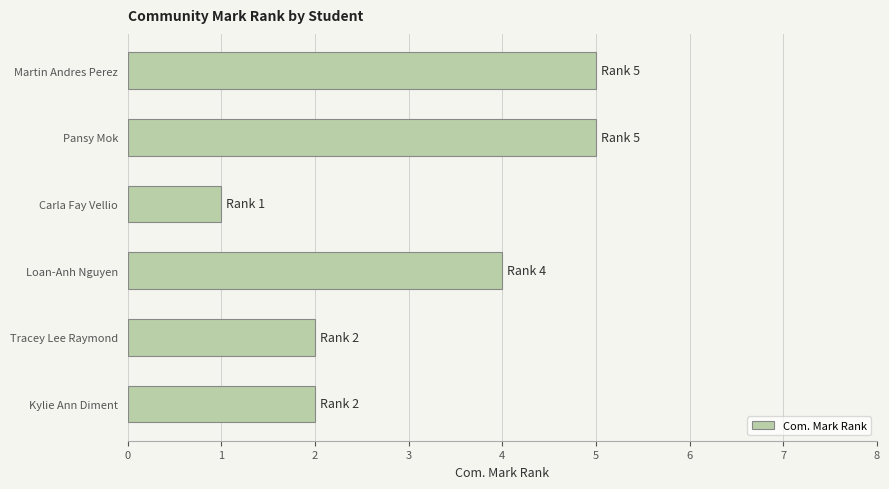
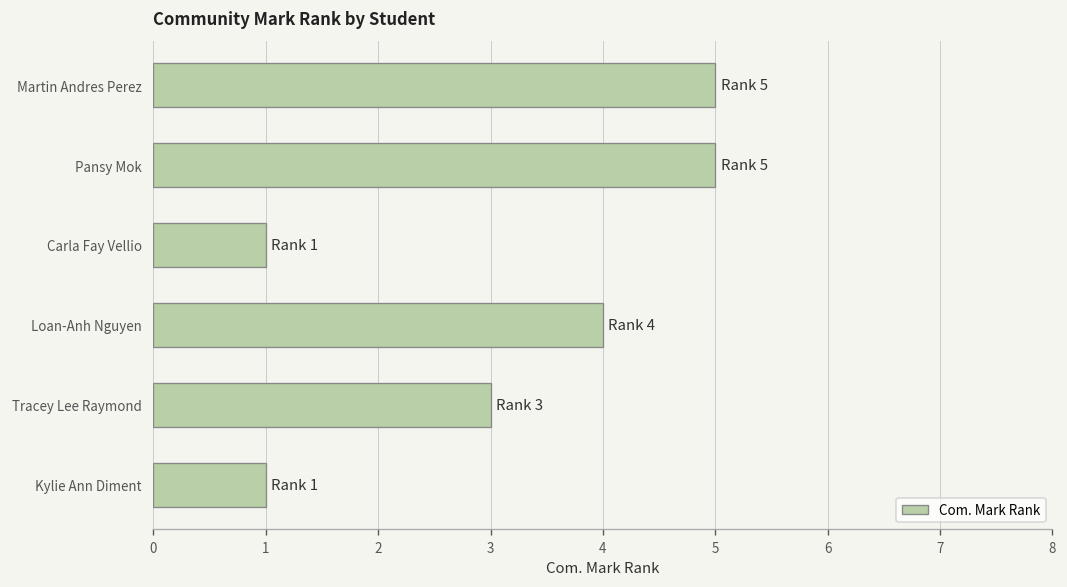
Tracey Lee Raymond: 2 -> 3
Kylie Ann Diment: 2 -> 1
